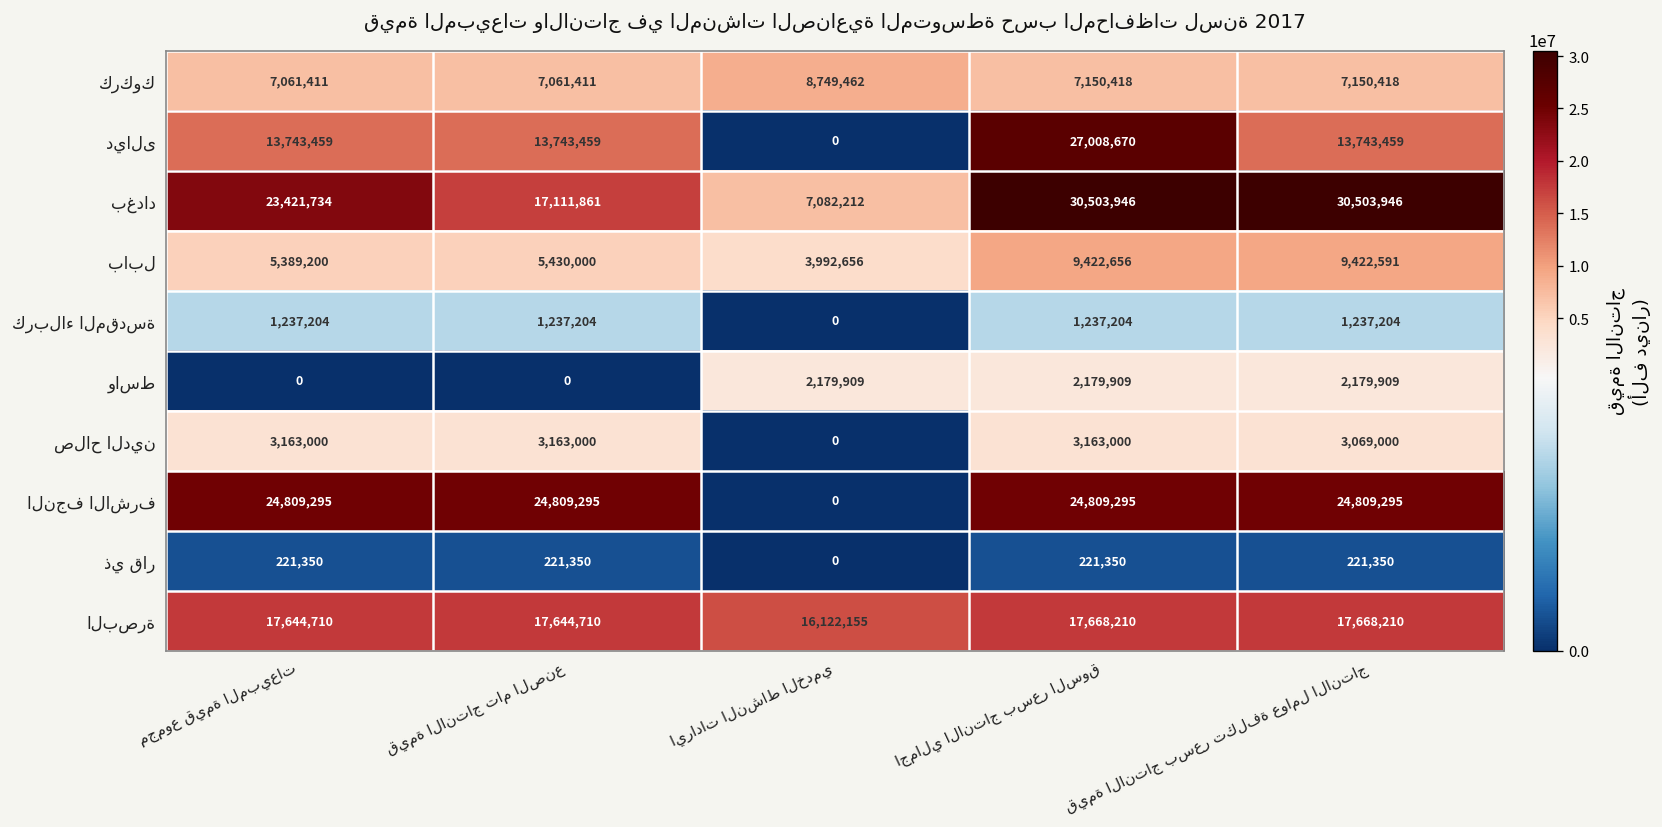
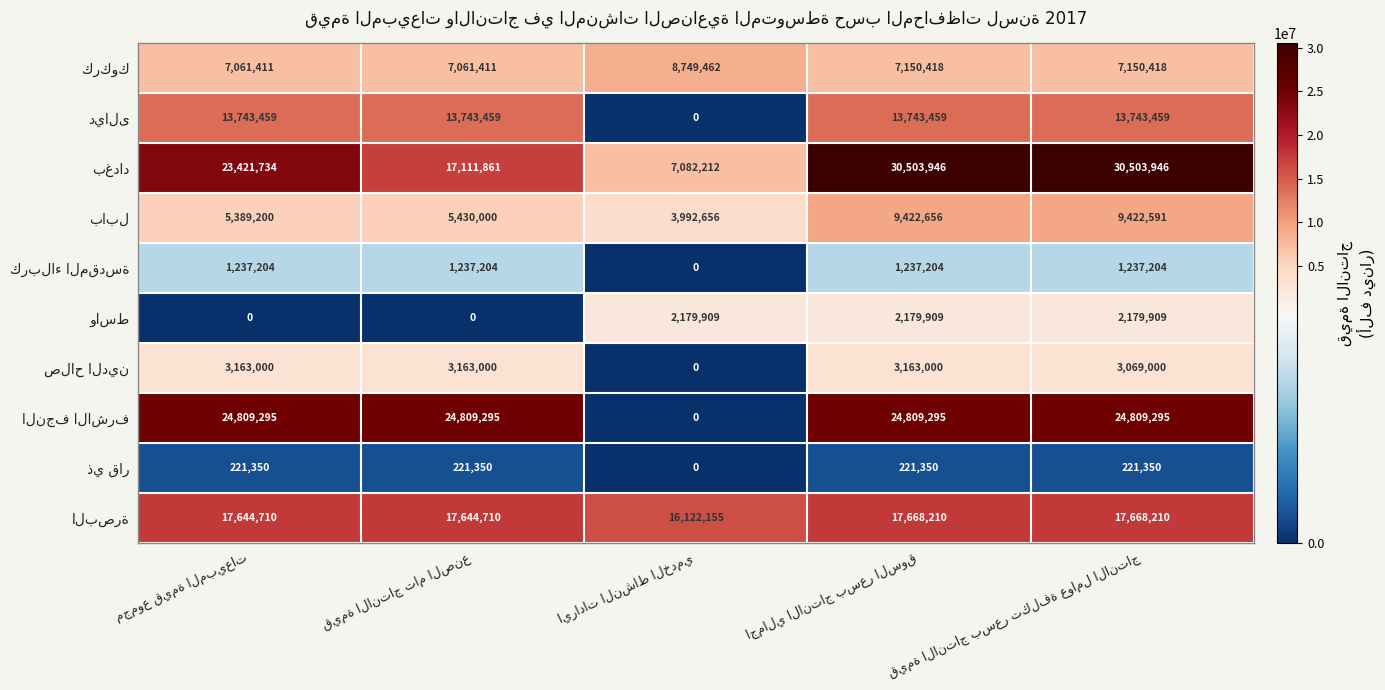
ديالى, اجمالي الانتاج بسعر السوق: 27,008,670 -> 13,743,459
